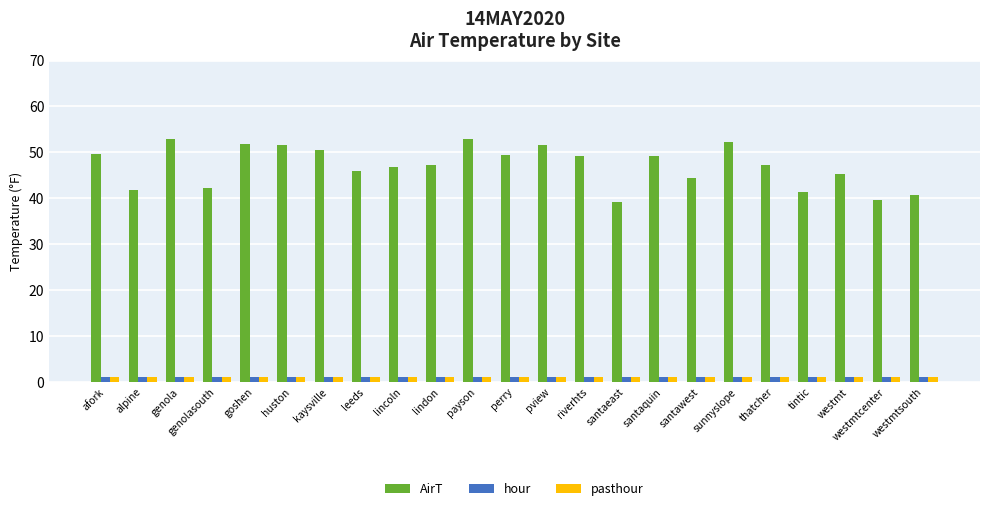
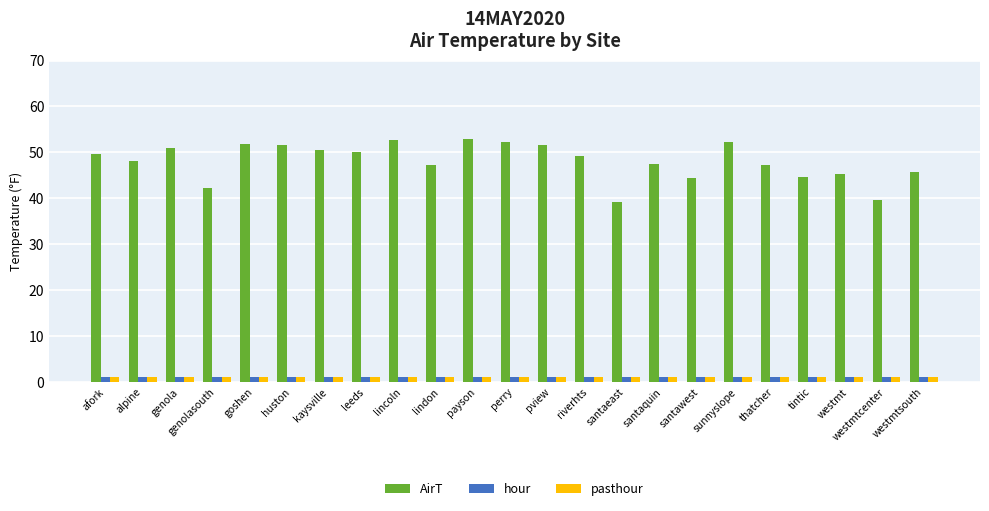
AirT, alpine: 42 -> 48
AirT, genola: 53 -> 51
AirT, leeds: 46 -> 50
AirT, lincoln: 47 -> 53
AirT, perry: 50 -> 52
AirT, santaquin: 49 -> 48
AirT, tintic: 41 -> 45
AirT, westmtsouth: 41 -> 46
